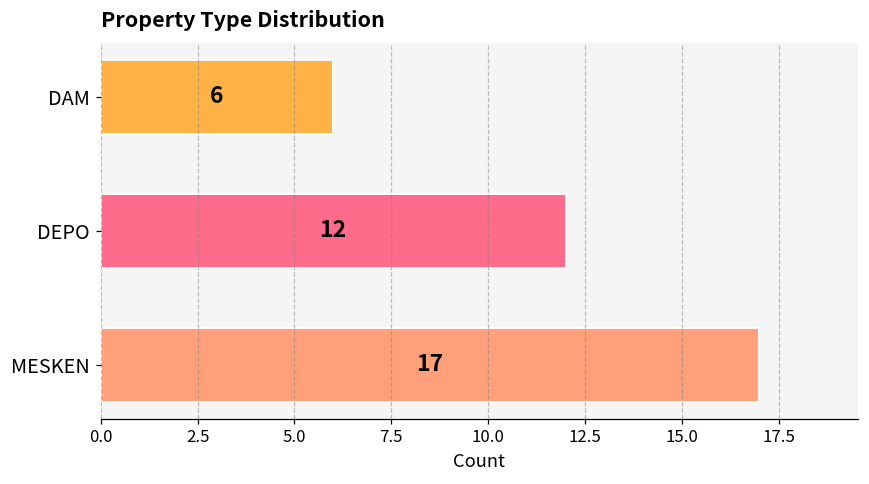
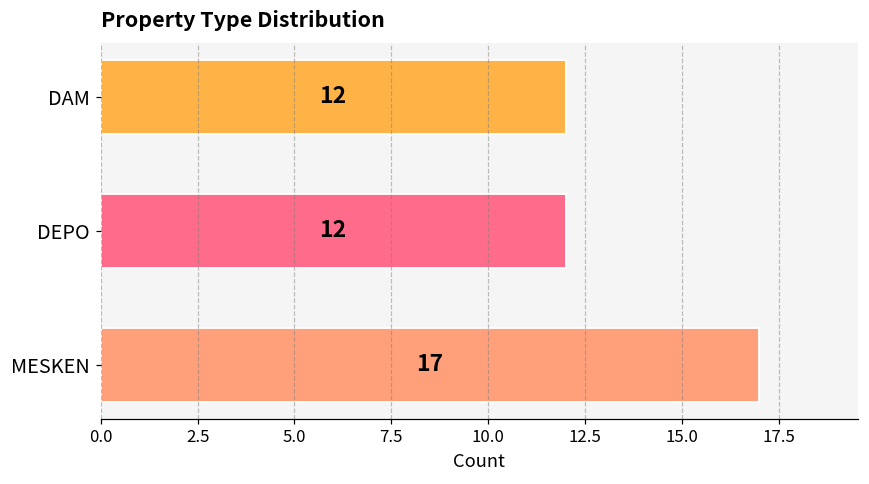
DAM: 6 -> 12
